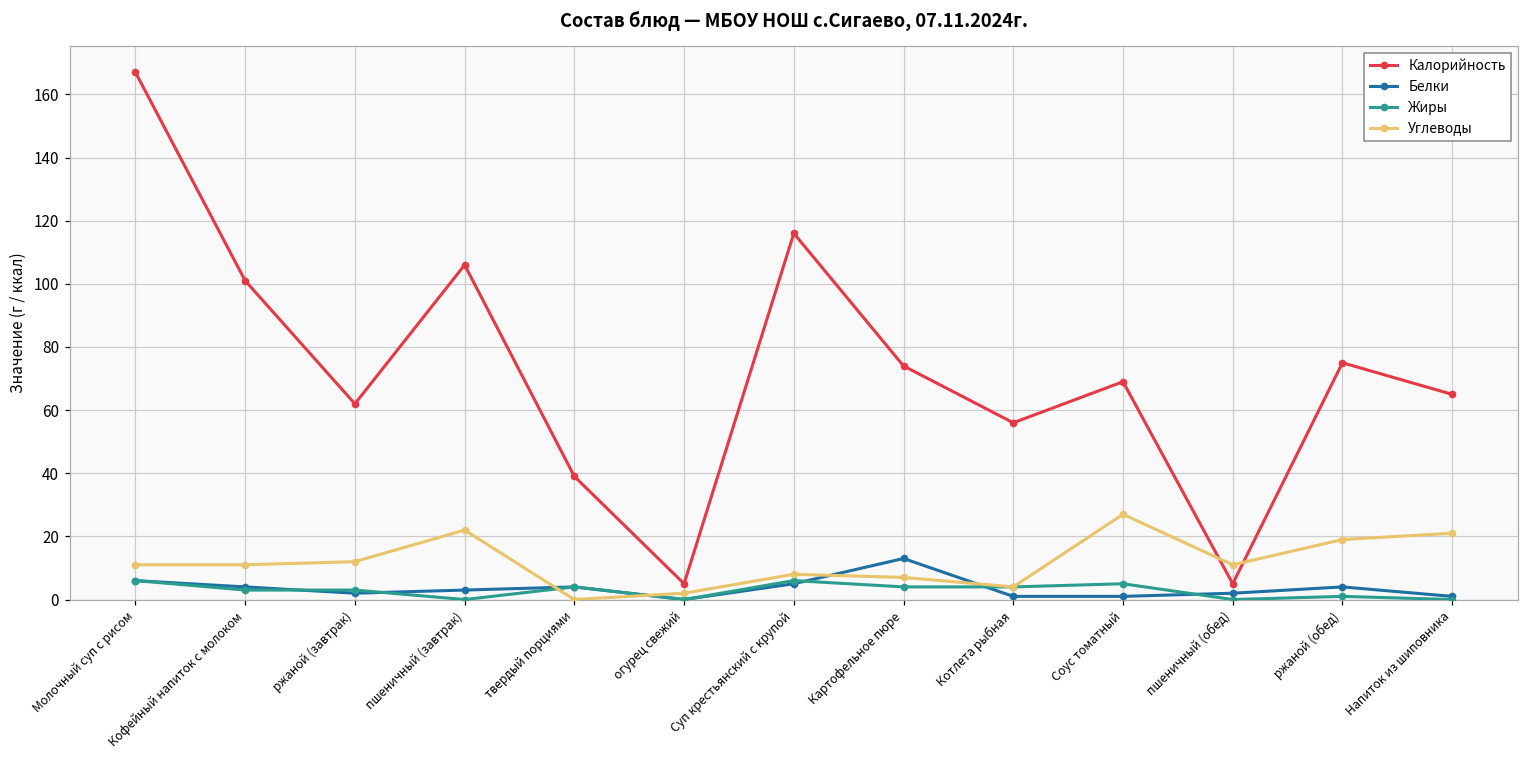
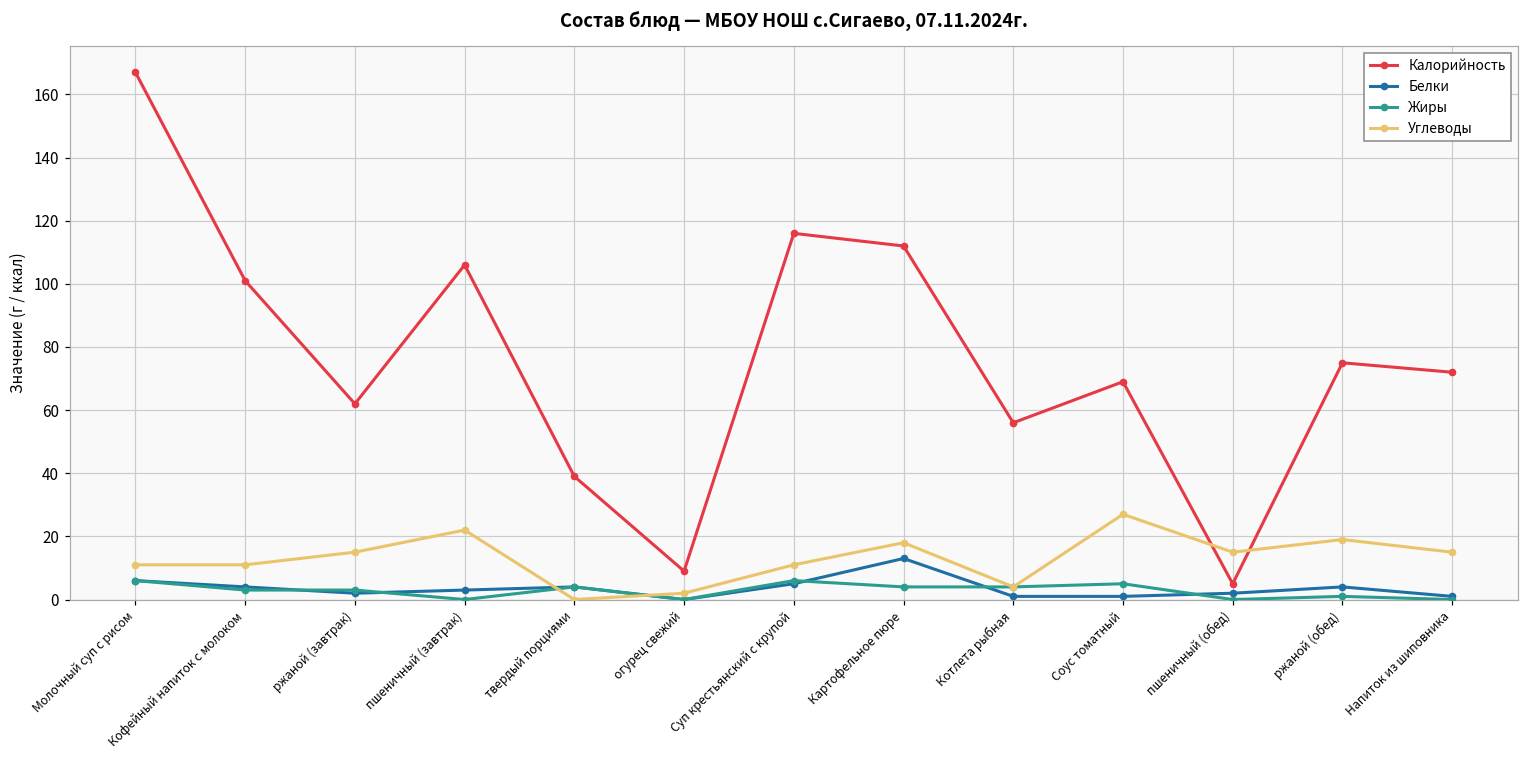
Углеводы, ржаной (завтрак): 12 -> 15
Калорийность, огурец свежий: 5 -> 9
Углеводы, Суп крестьянский с крупой: 8 -> 11
Калорийность, Картофельное пюре: 74 -> 112
Углеводы, Картофельное пюре: 7 -> 18
Углеводы, пшеничный (обед): 11 -> 15
Калорийность, Напиток из шиповника: 65 -> 72
Углеводы, Напиток из шиповника: 21 -> 15
